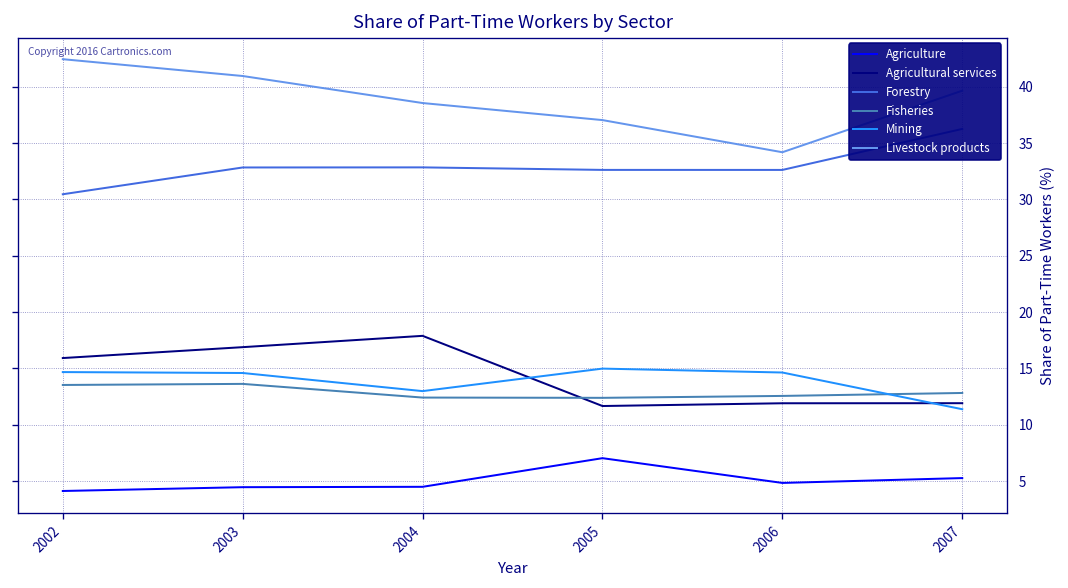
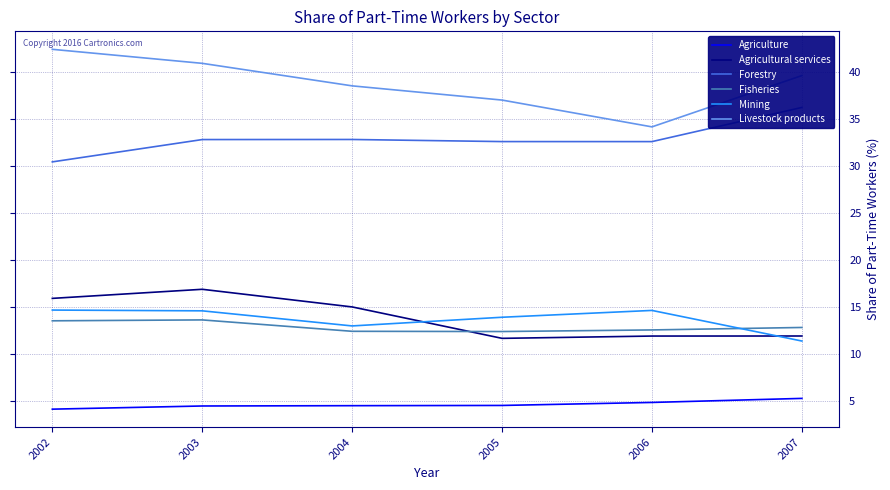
Agricultural services, 2004: 18 -> 15
Agriculture, 2005: 7 -> 5
Mining, 2005: 15 -> 14
